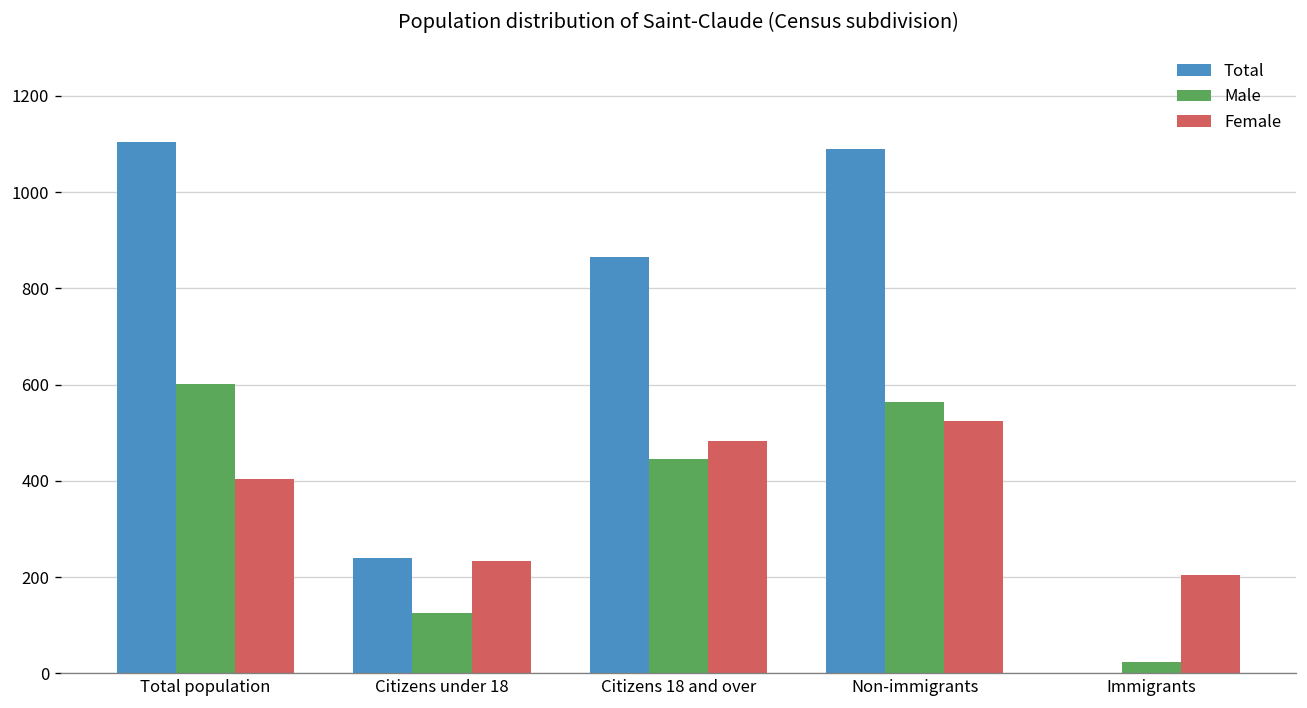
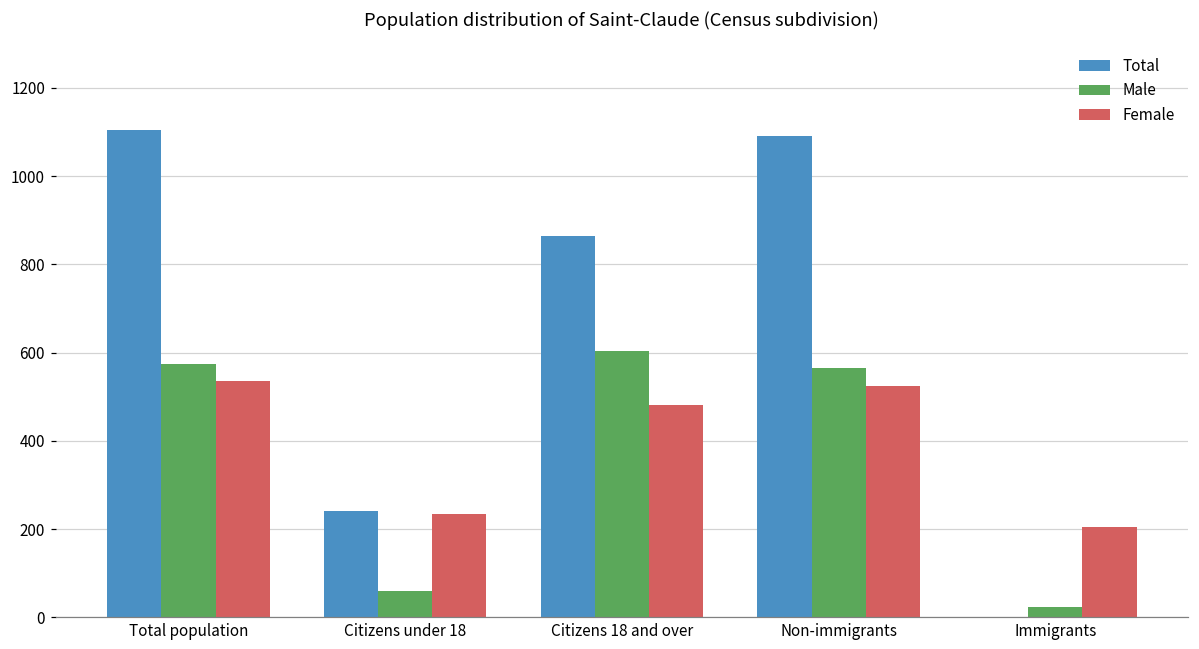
Male, Total population: 600 -> 580
Female, Total population: 400 -> 540
Male, Citizens under 18: 130 -> 60
Male, Citizens 18 and over: 450 -> 600
